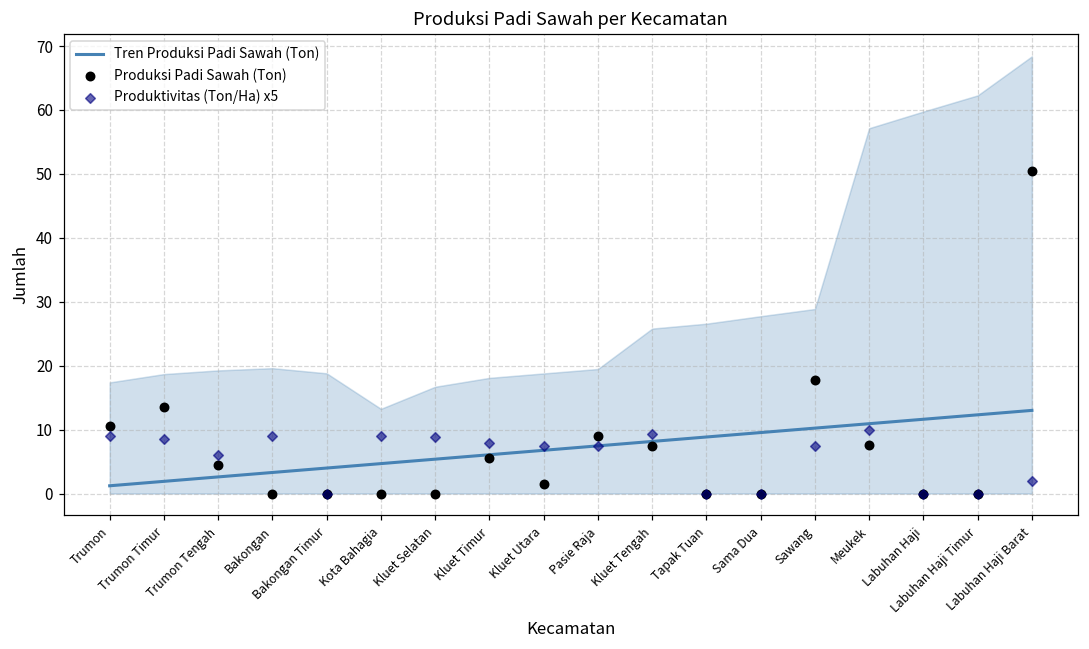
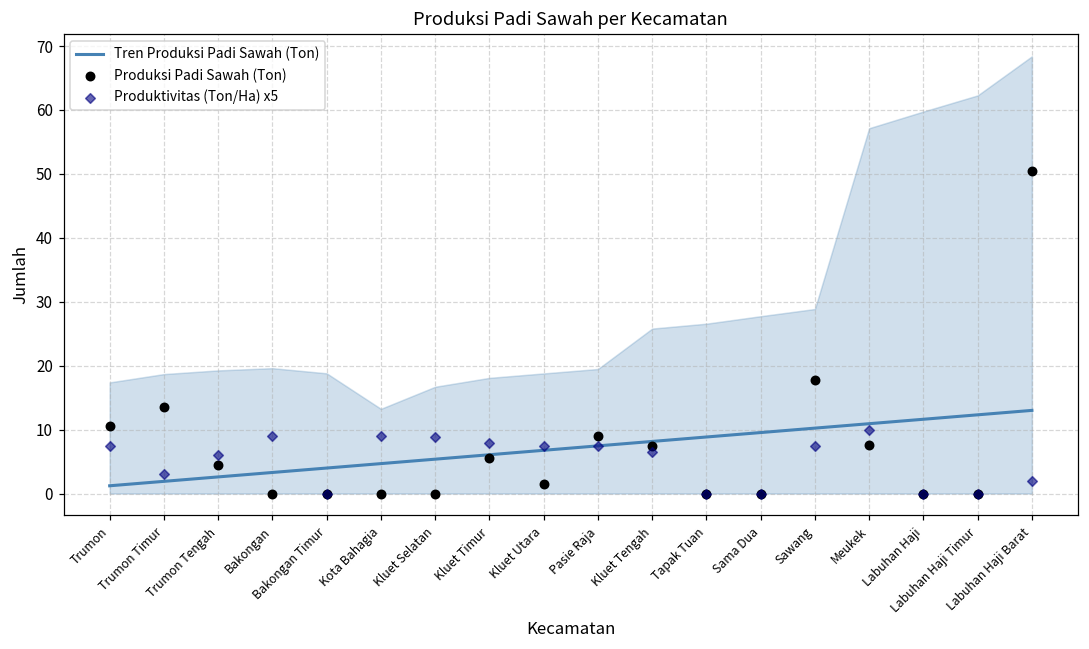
Produktivitas (Ton/Ha) x5, Trumon: 9 -> 8
Produktivitas (Ton/Ha) x5, Trumon Timur: 9 -> 3
Produktivitas (Ton/Ha) x5, Kluet Tengah: 9 -> 7
